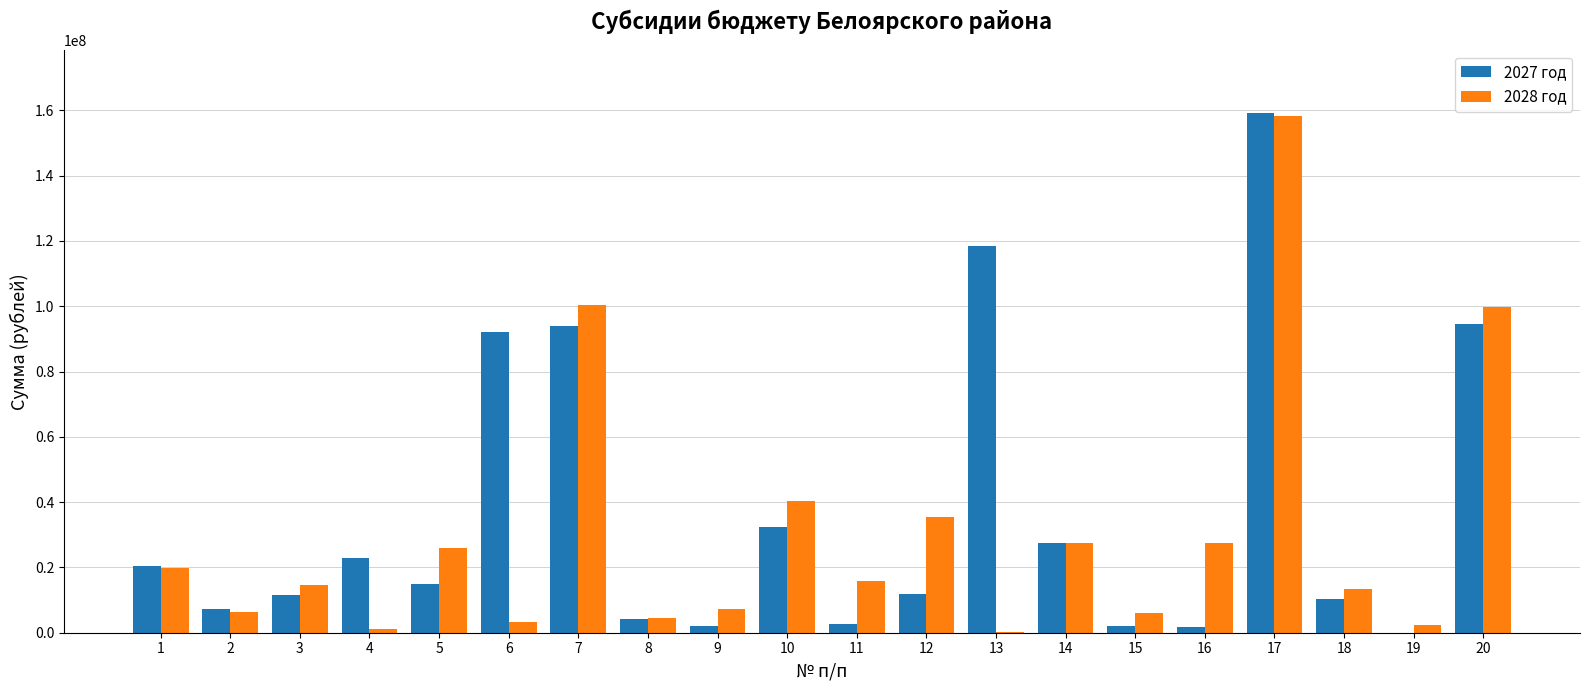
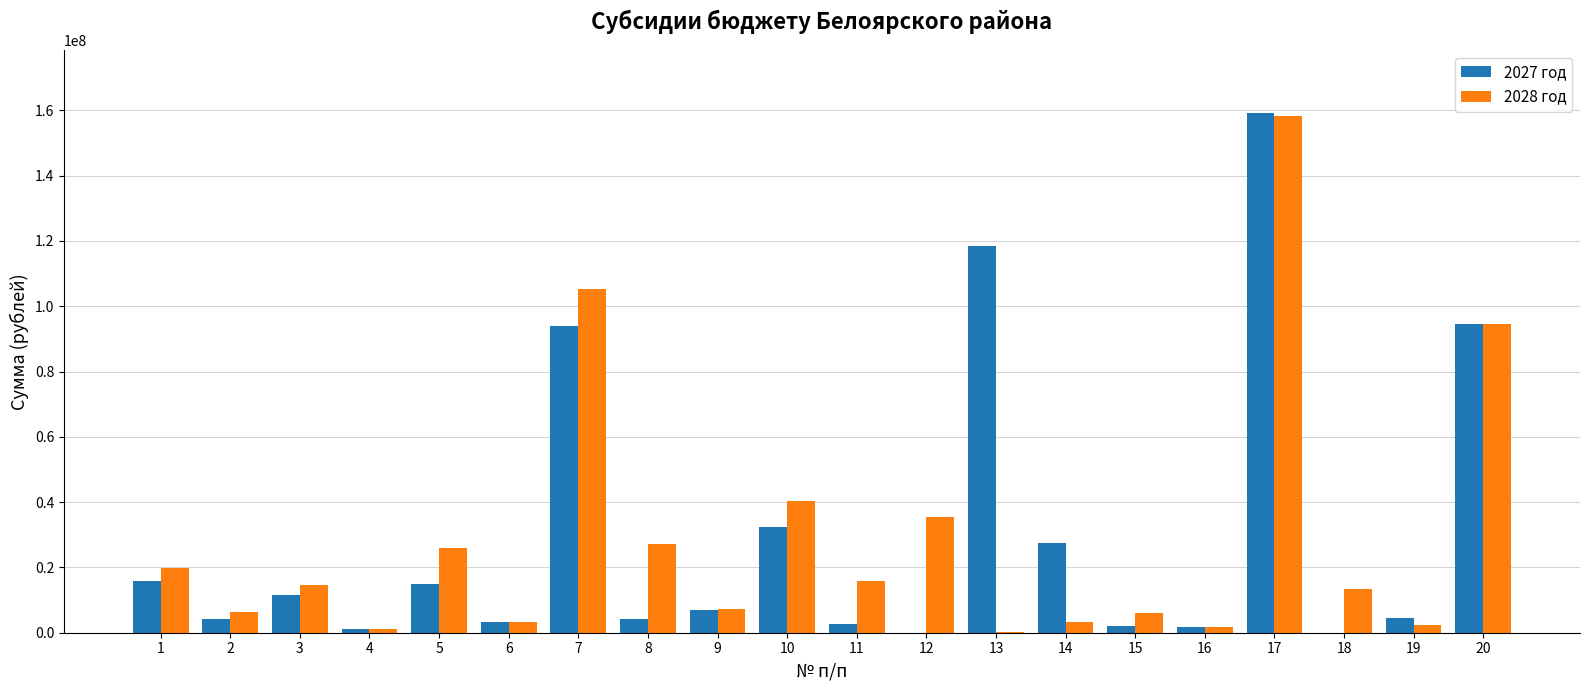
2027 год, 1: 20000000 -> 16000000
2027 год, 2: 7000000 -> 4000000
2027 год, 4: 23000000 -> 1000000
2027 год, 6: 92000000 -> 3000000
2028 год, 7: 100000000 -> 105000000
2028 год, 8: 4000000 -> 27000000
2027 год, 9: 2000000 -> 7000000
2027 год, 12: 12000000 -> 0
2028 год, 14: 27000000 -> 3000000
2028 год, 16: 27000000 -> 2000000
2027 год, 18: 10000000 -> 0
2027 год, 19: 0 -> 5000000
2028 год, 20: 100000000 -> 95000000
